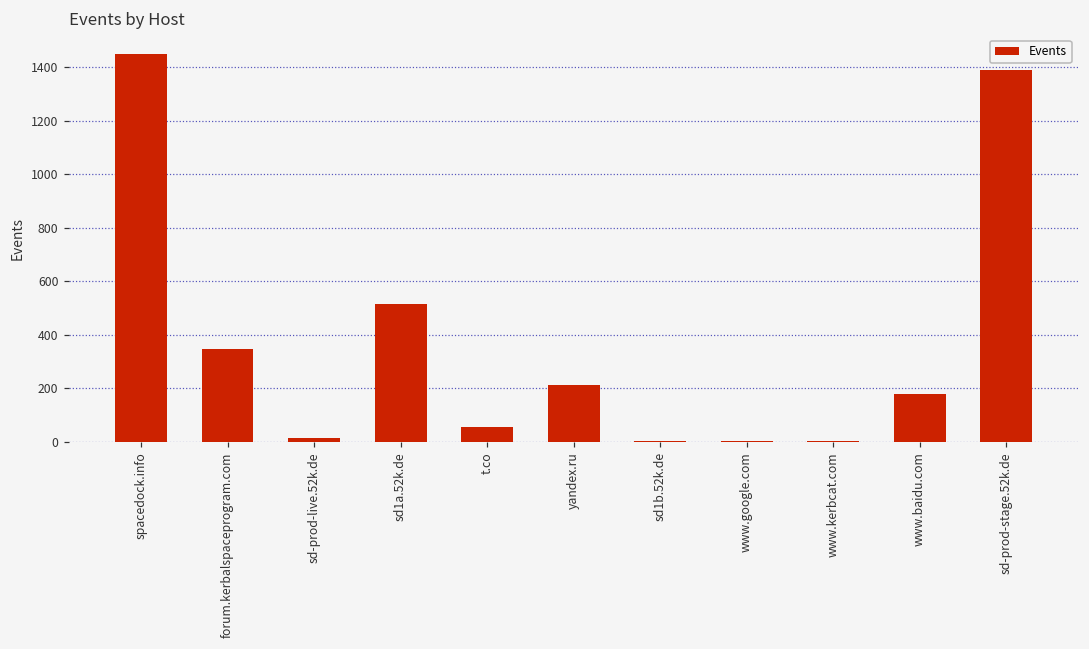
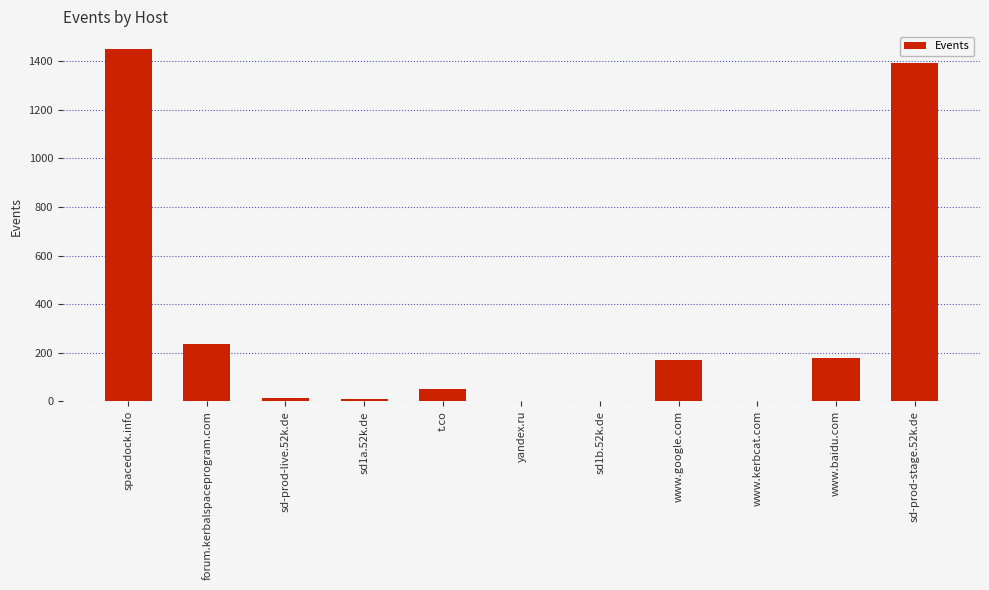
forum.kerbalspaceprogram.com: 350 -> 240
sd1a.52k.de: 510 -> 10
yandex.ru: 210 -> 0
www.google.com: 0 -> 170
